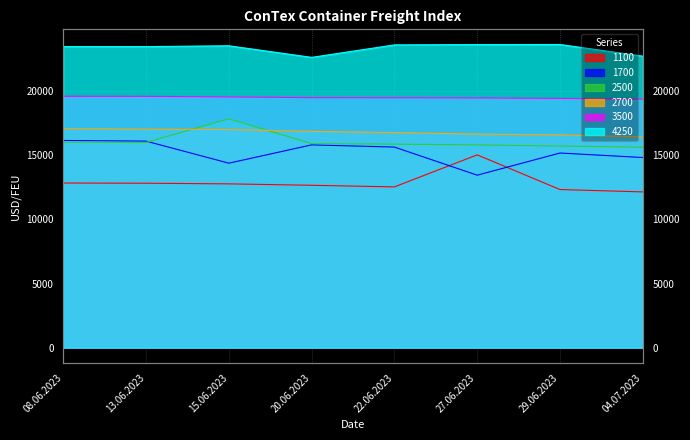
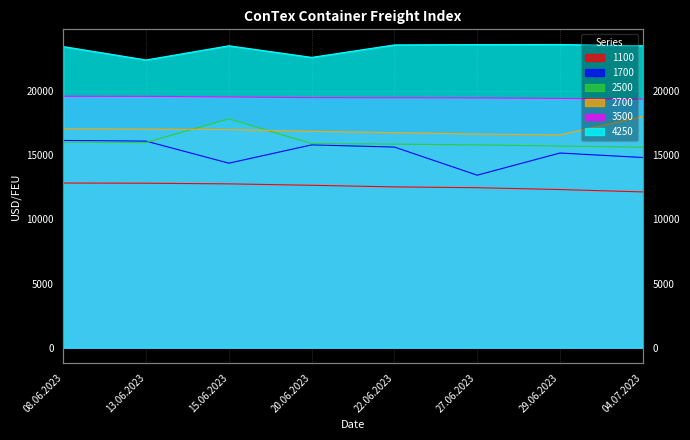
4250, 13.06.2023: 23500 -> 22400
1100, 27.06.2023: 15000 -> 12500
2700, 04.07.2023: 16400 -> 18000
4250, 04.07.2023: 22700 -> 23500
